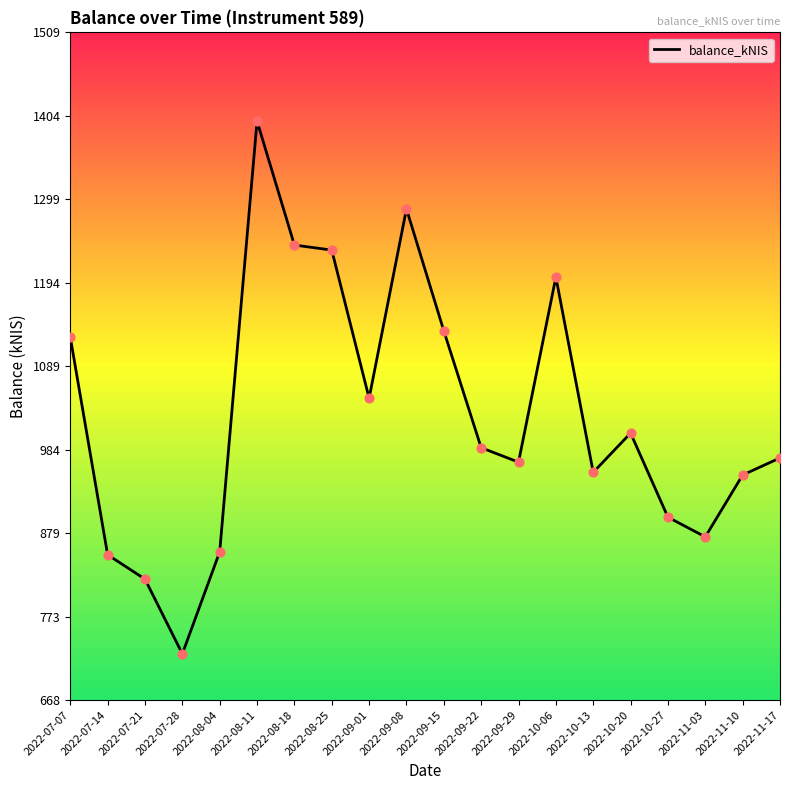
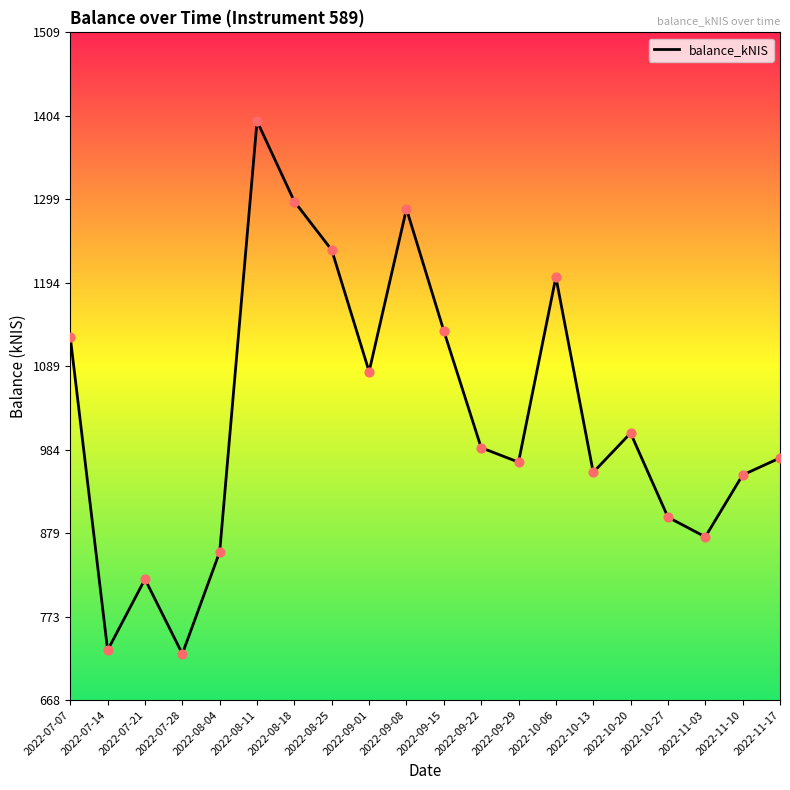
2022-07-14: 850 -> 730
2022-08-18: 1240 -> 1300
2022-09-01: 1050 -> 1080
